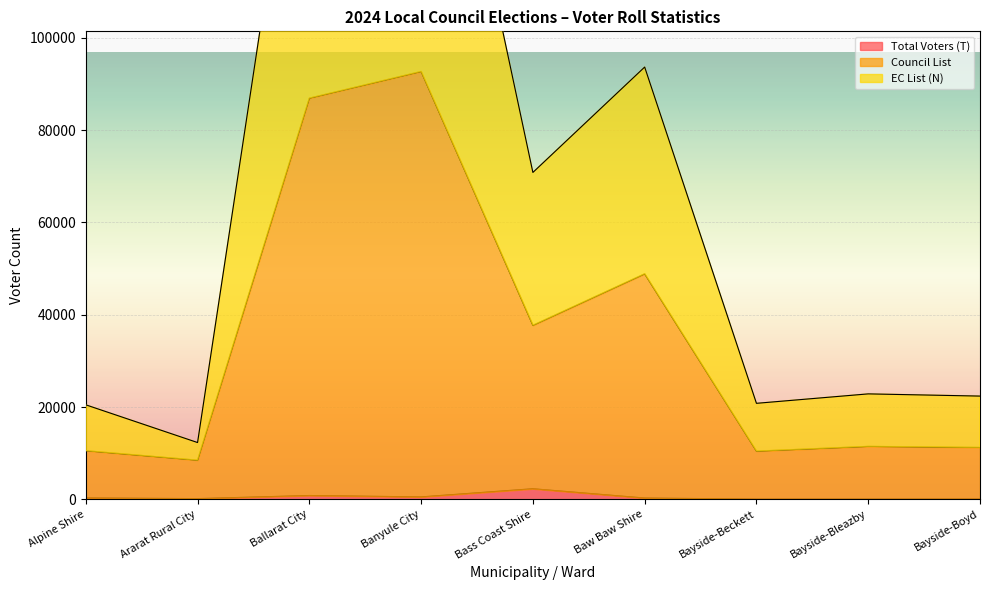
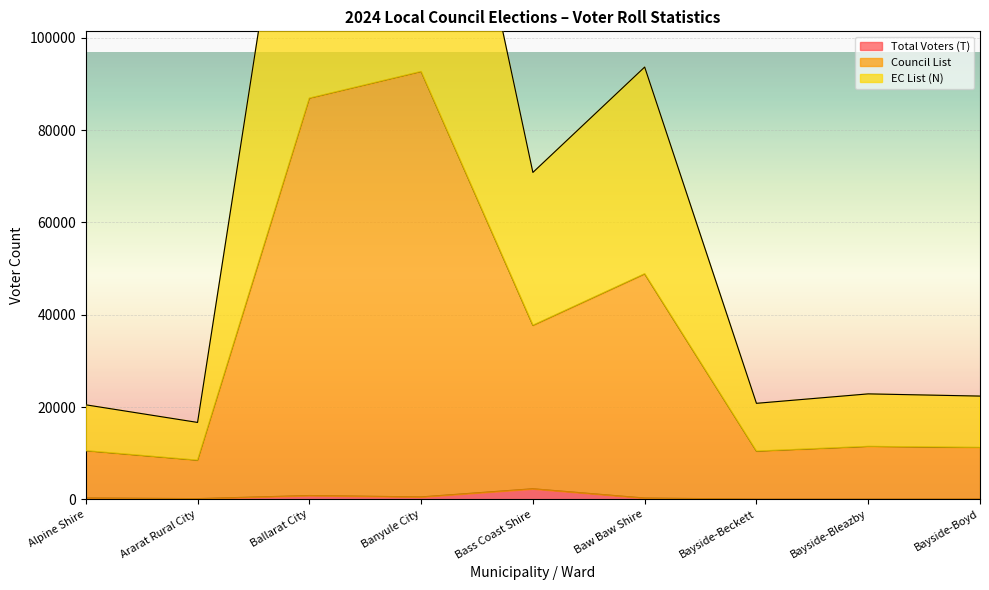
EC List (N), Ararat Rural City: 4000 -> 8000
